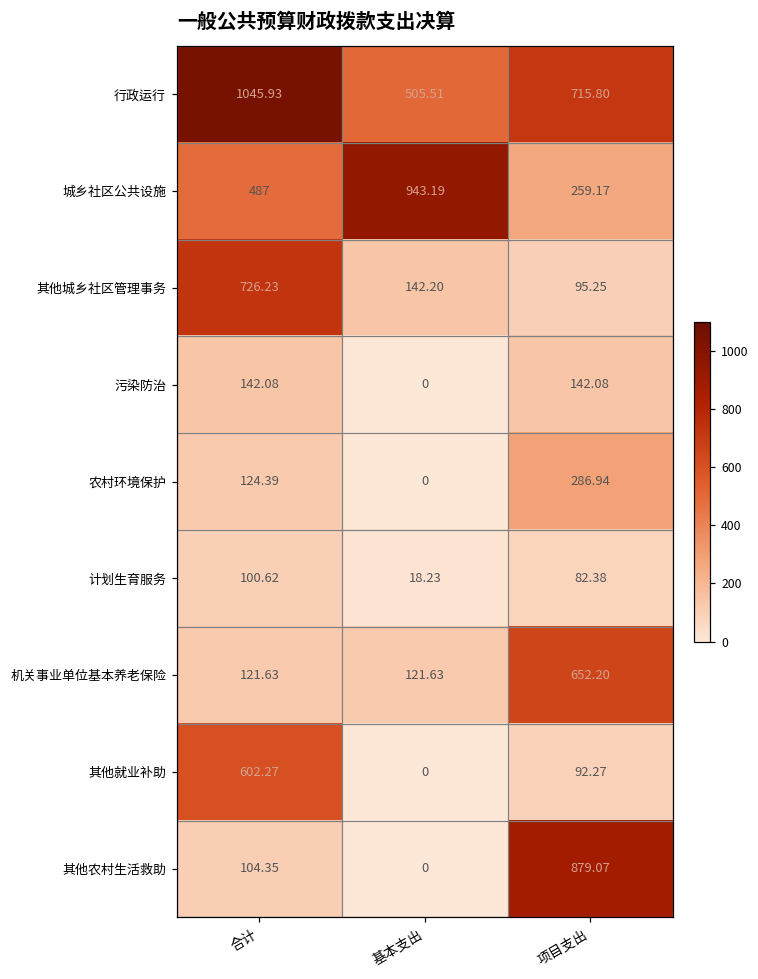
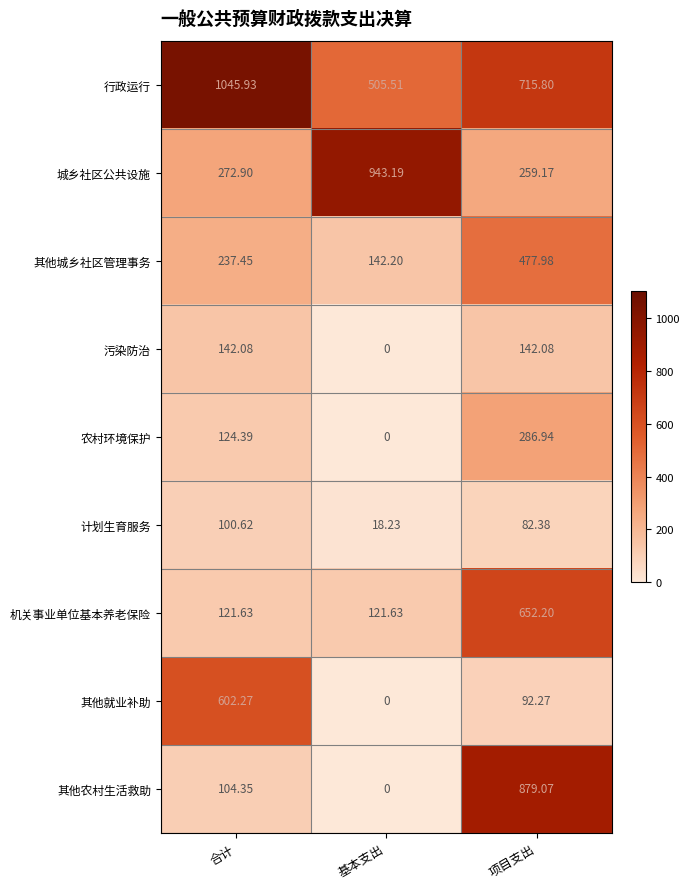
城乡社区公共设施, 合计: 487 -> 272.90
其他城乡社区管理事务, 合计: 726.23 -> 237.45
其他城乡社区管理事务, 项目支出: 95.25 -> 477.98
